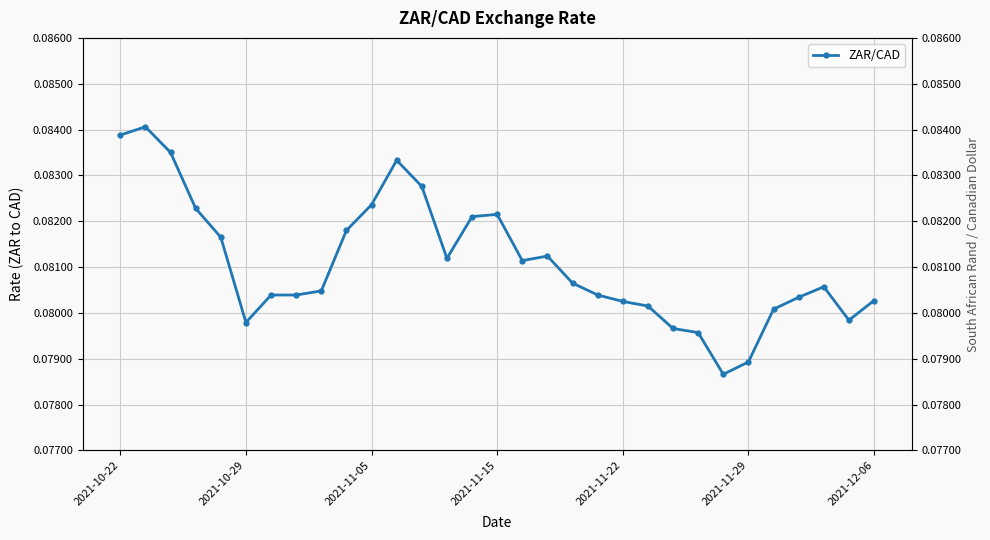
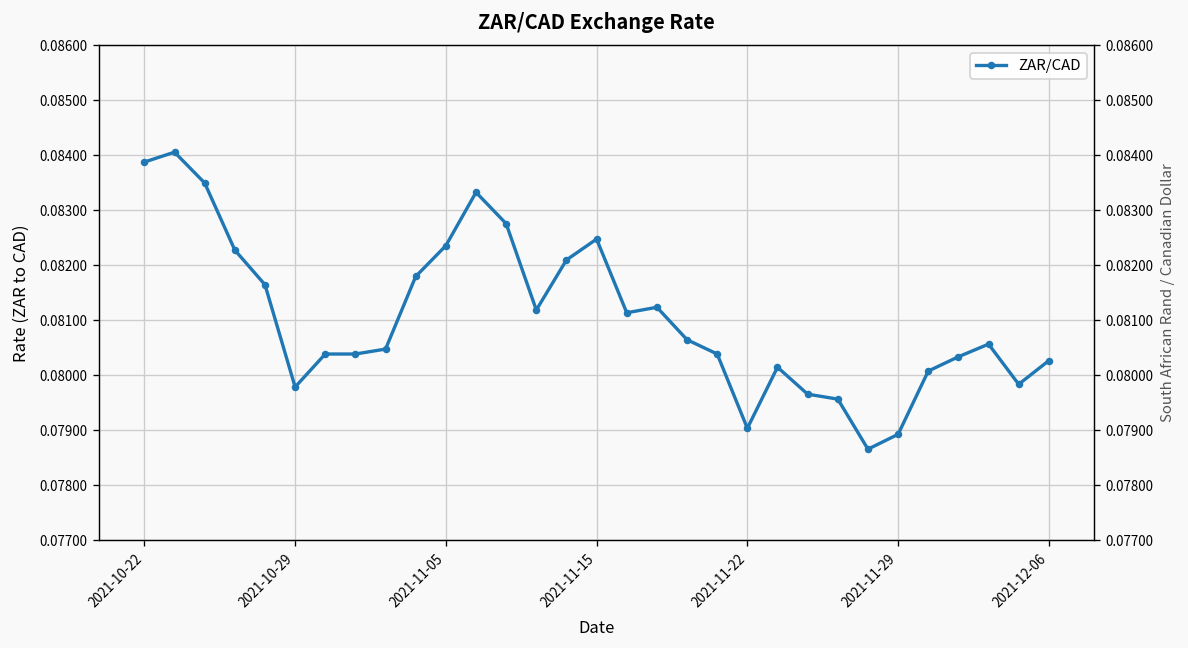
2021-11-15: 0.0822 -> 0.0825
2021-11-22: 0.0803 -> 0.0790
